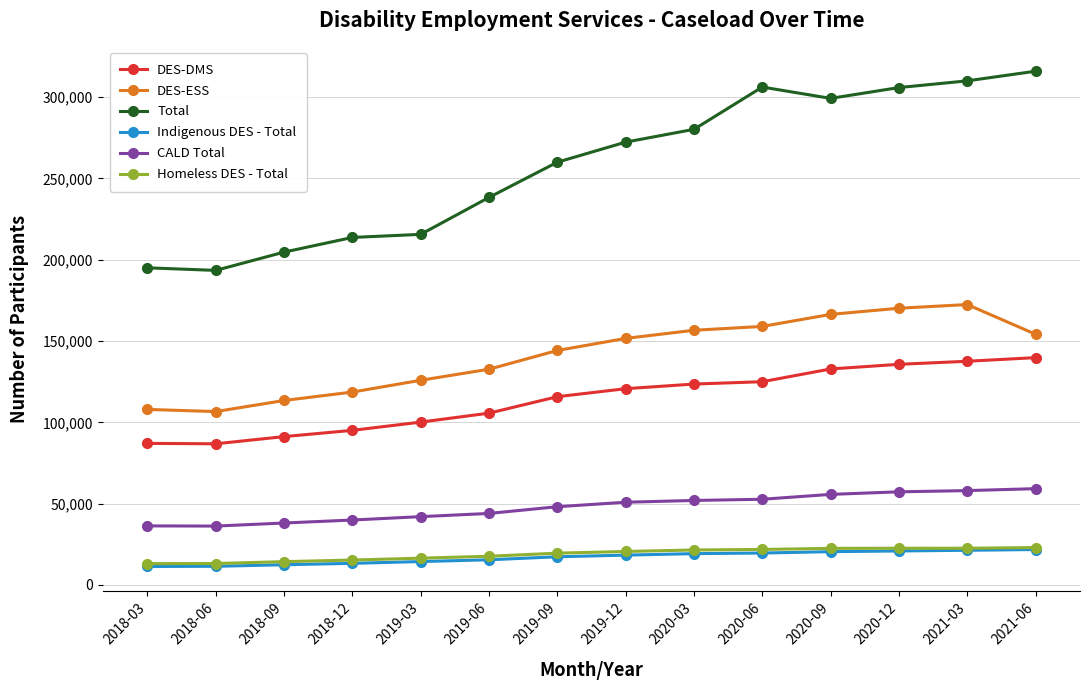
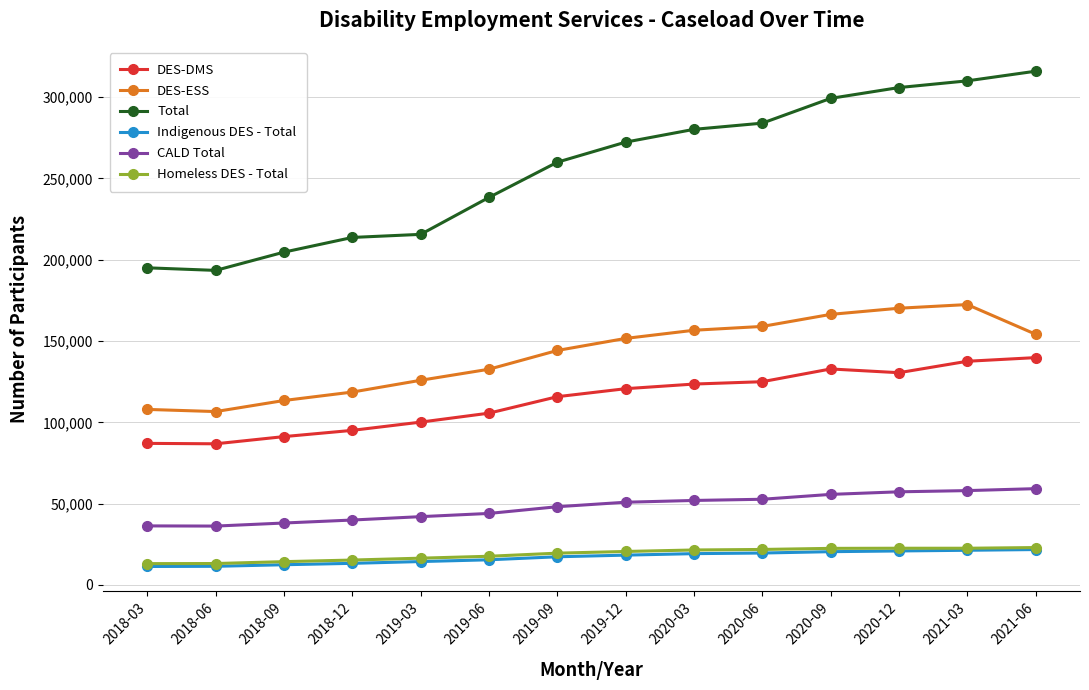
Total, 2020-06: 306,000 -> 284,000
DES-DMS, 2020-12: 136,000 -> 131,000
